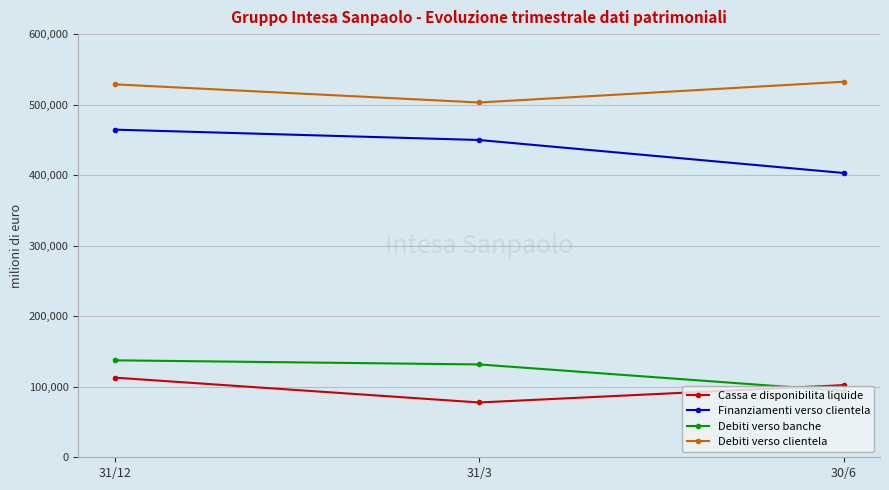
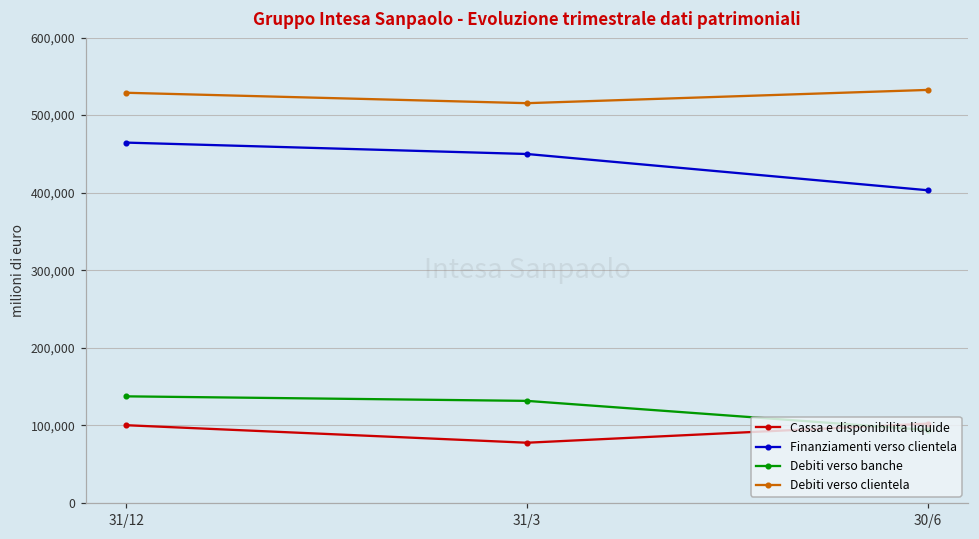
Cassa e disponibilita liquide, 31/12: 110,000 -> 100,000
Debiti verso clientela, 31/3: 500,000 -> 520,000
